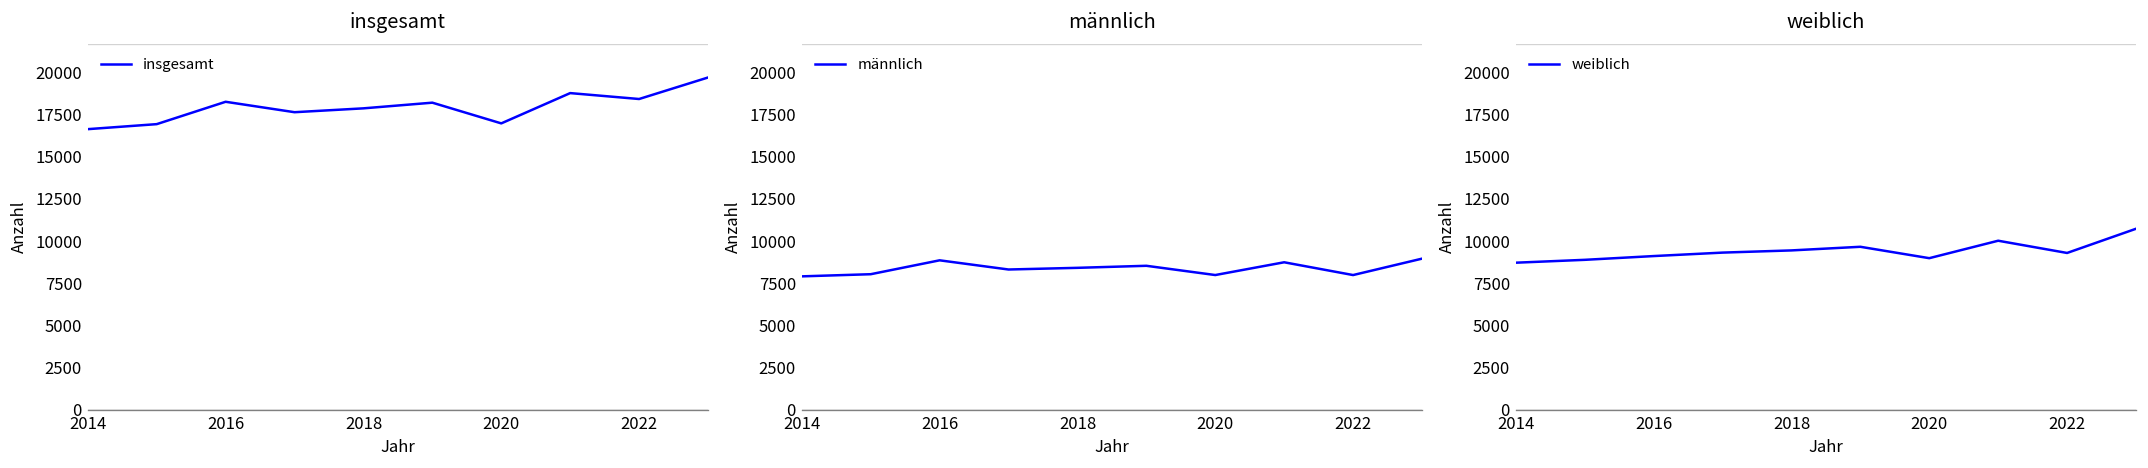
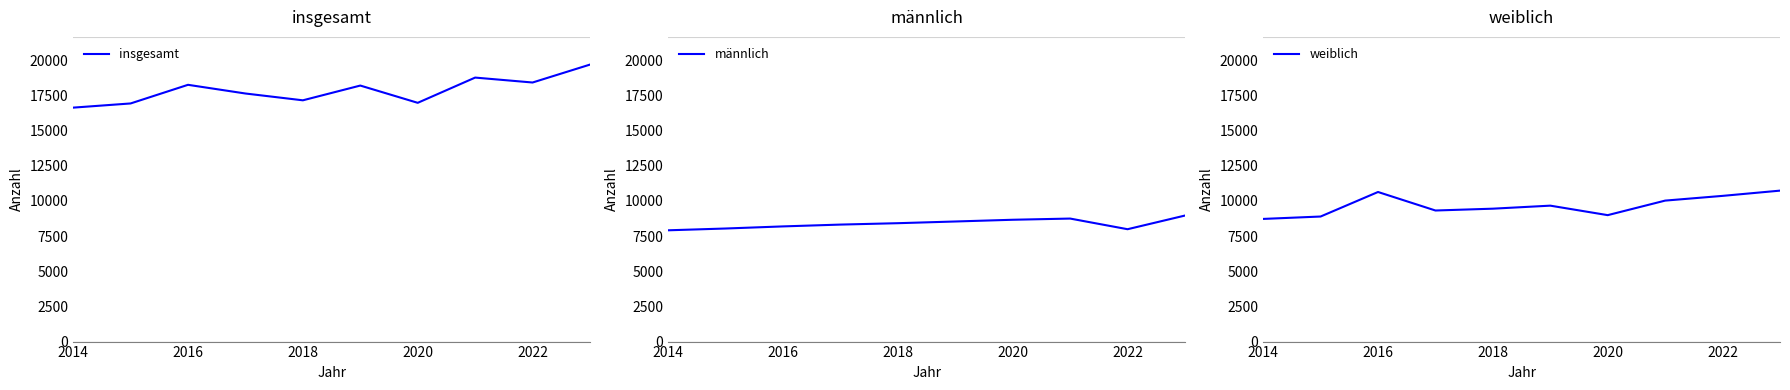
insgesamt, 2018: 17900 -> 17200
männlich, 2016: 8900 -> 8200
männlich, 2020: 8000 -> 8700
weiblich, 2016: 9100 -> 10600
weiblich, 2022: 9300 -> 10400
